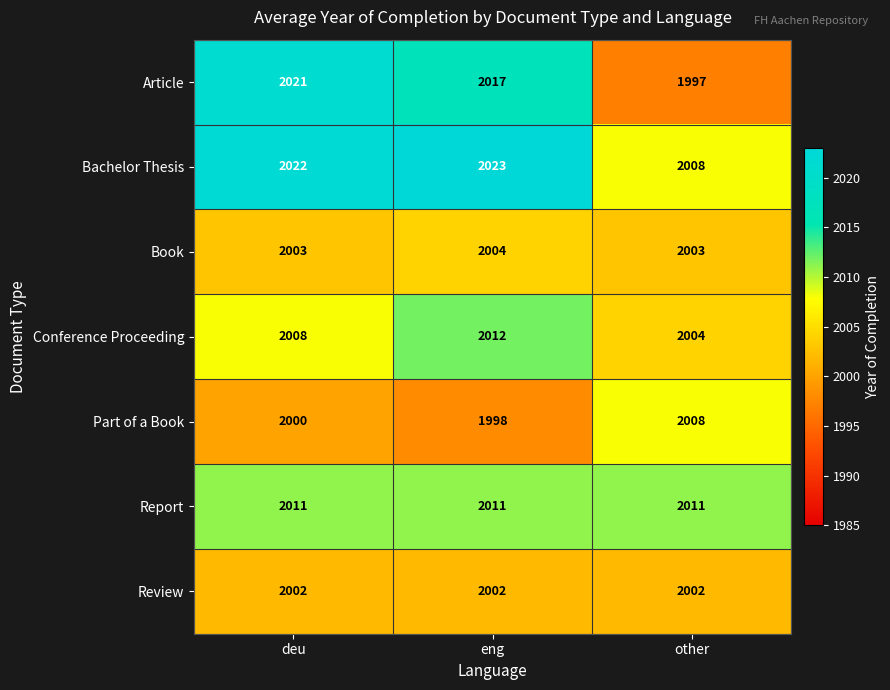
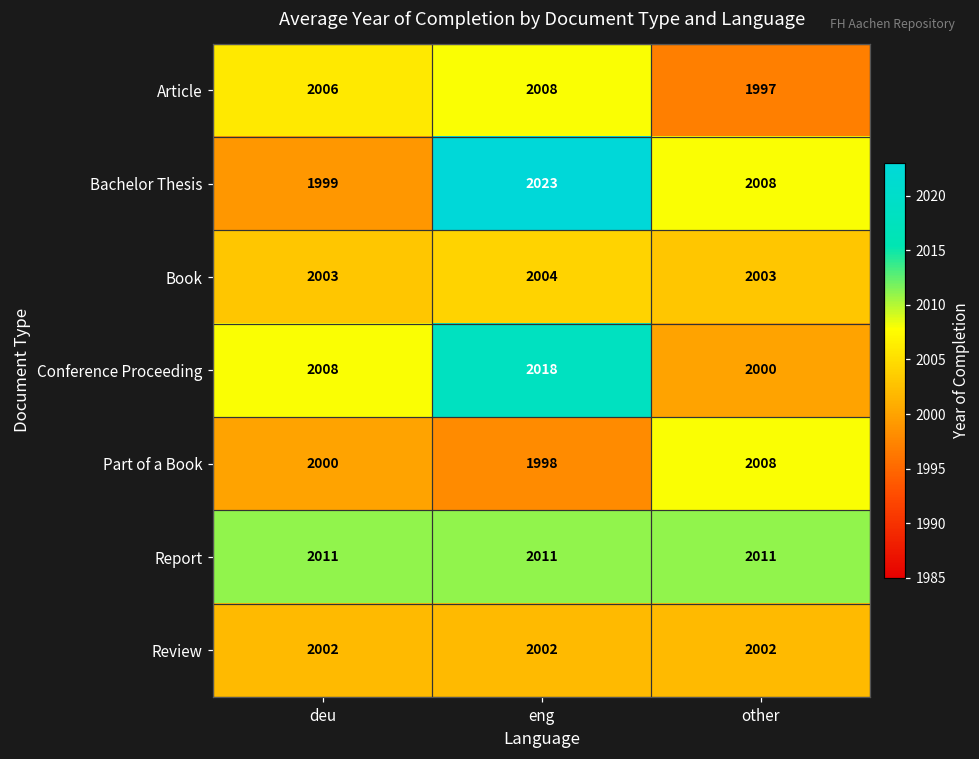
Article, deu: 2021 -> 2006
Article, eng: 2017 -> 2008
Bachelor Thesis, deu: 2022 -> 1999
Conference Proceeding, eng: 2012 -> 2018
Conference Proceeding, other: 2004 -> 2000
